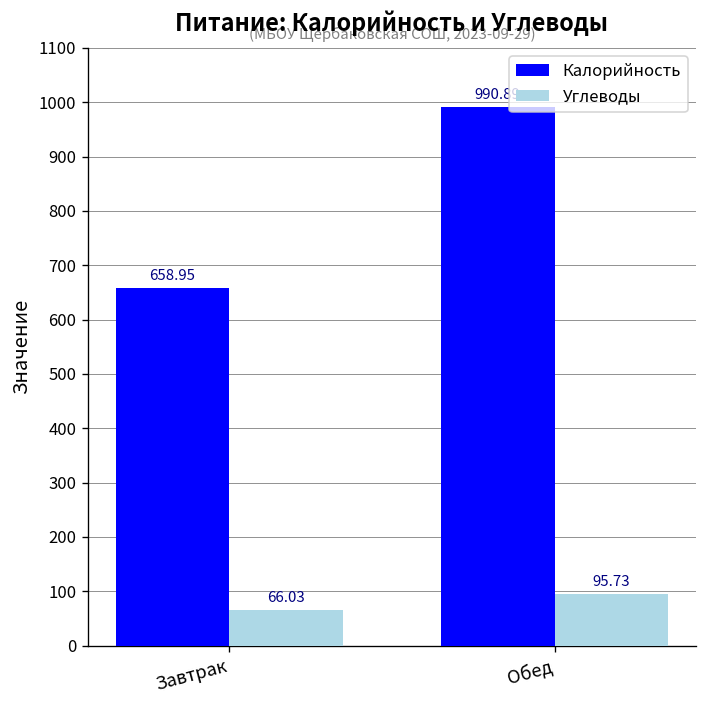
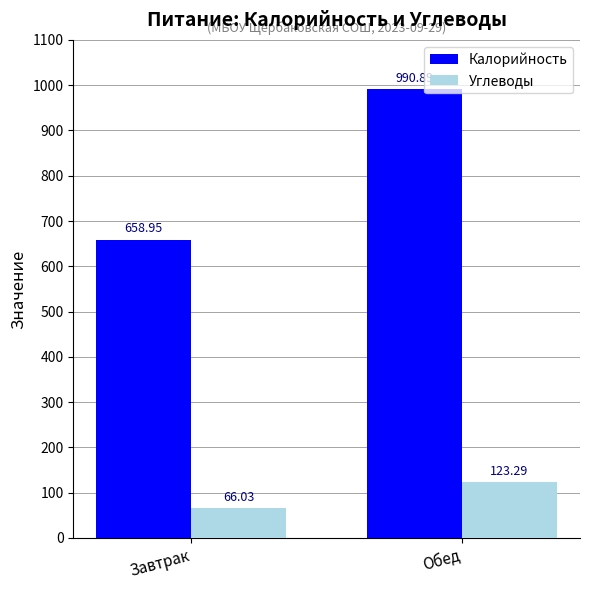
Углеводы, Обед: 95.73 -> 123.29
